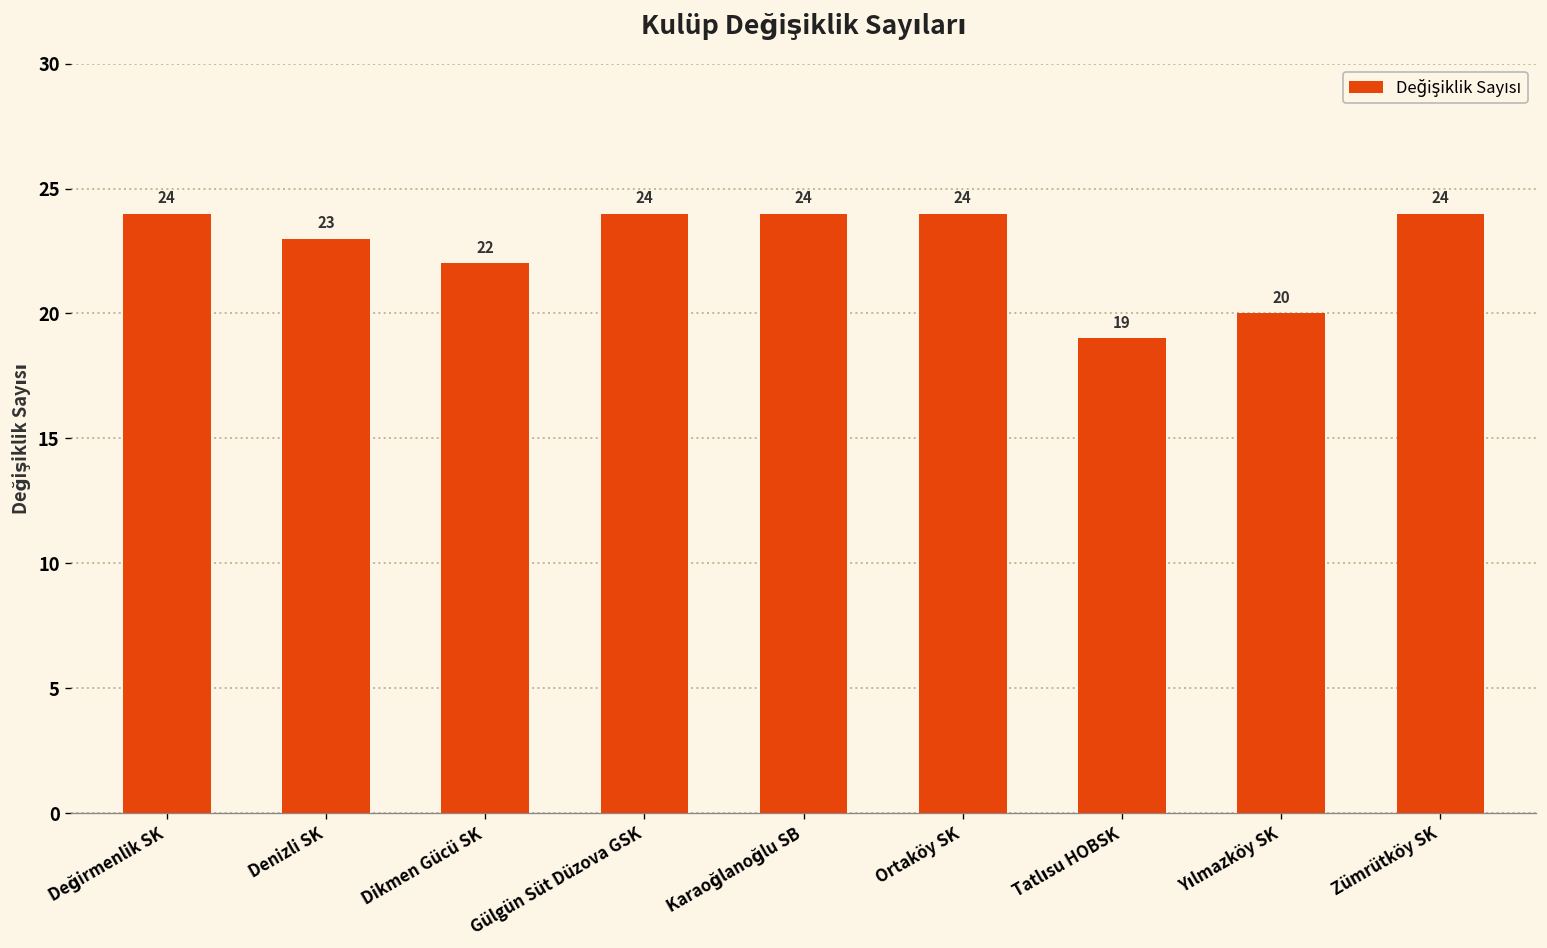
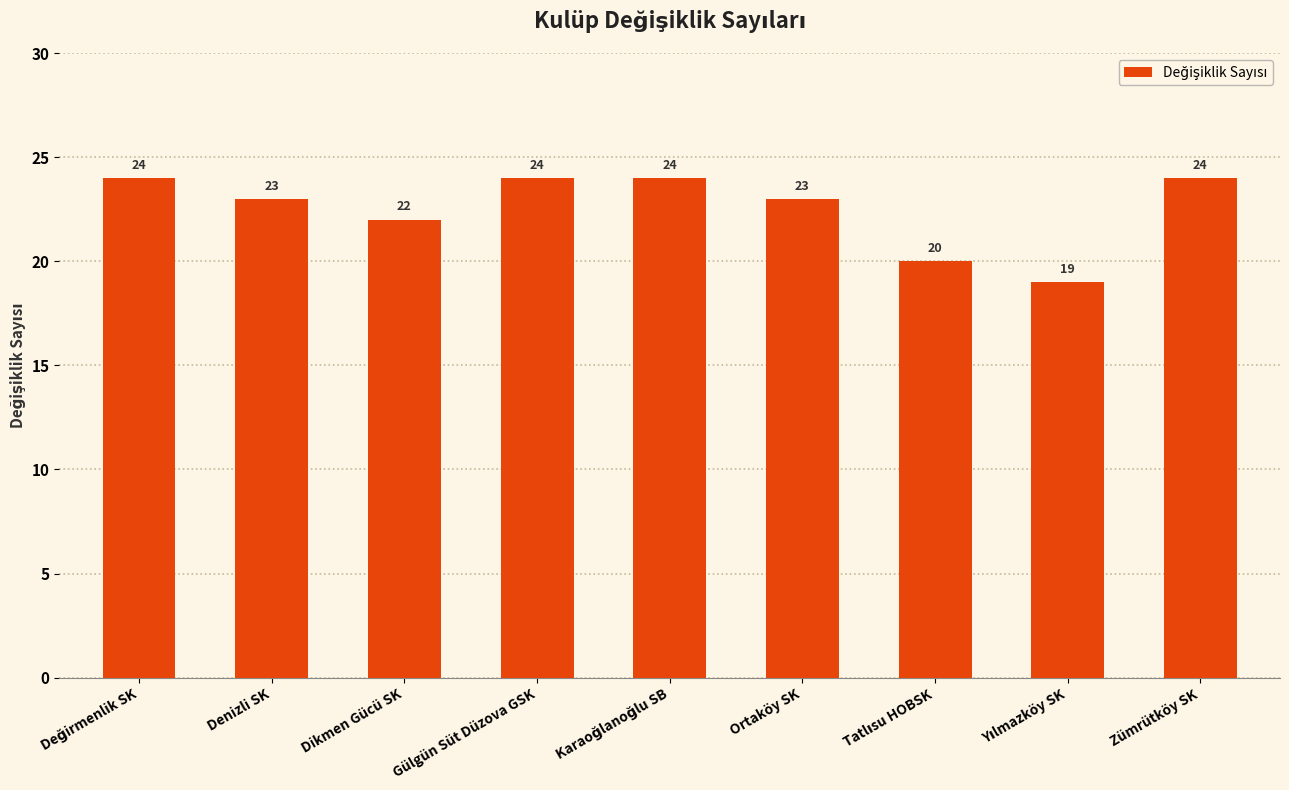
Ortaköy SK: 24 -> 23
Tatlısu HOBSK: 19 -> 20
Yılmazköy SK: 20 -> 19
